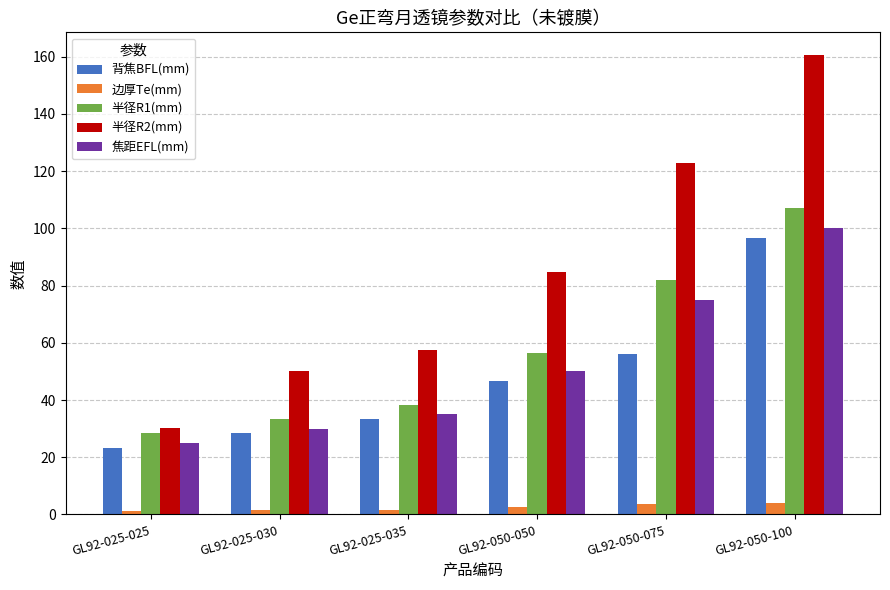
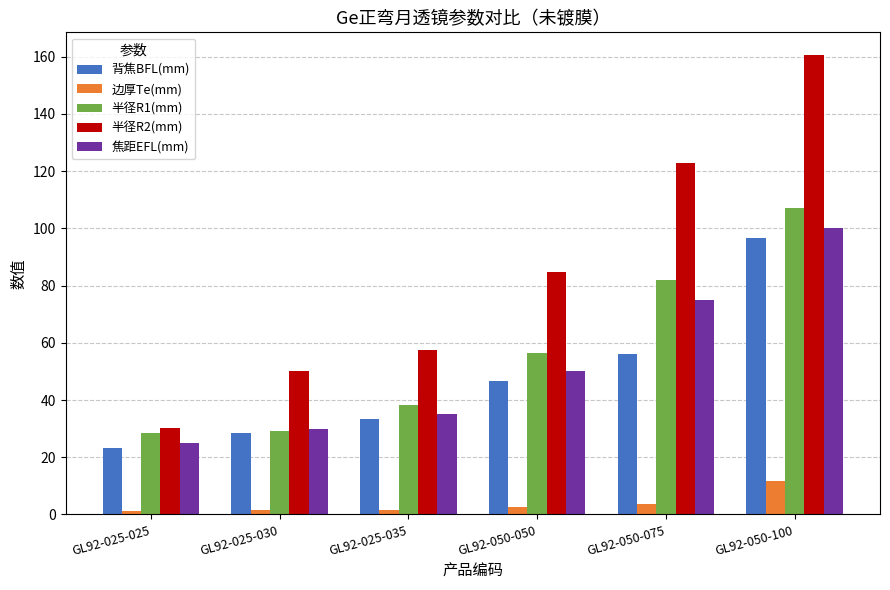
半径R1(mm), GL92-025-030: 33 -> 29
边厚Te(mm), GL92-050-100: 4 -> 12
